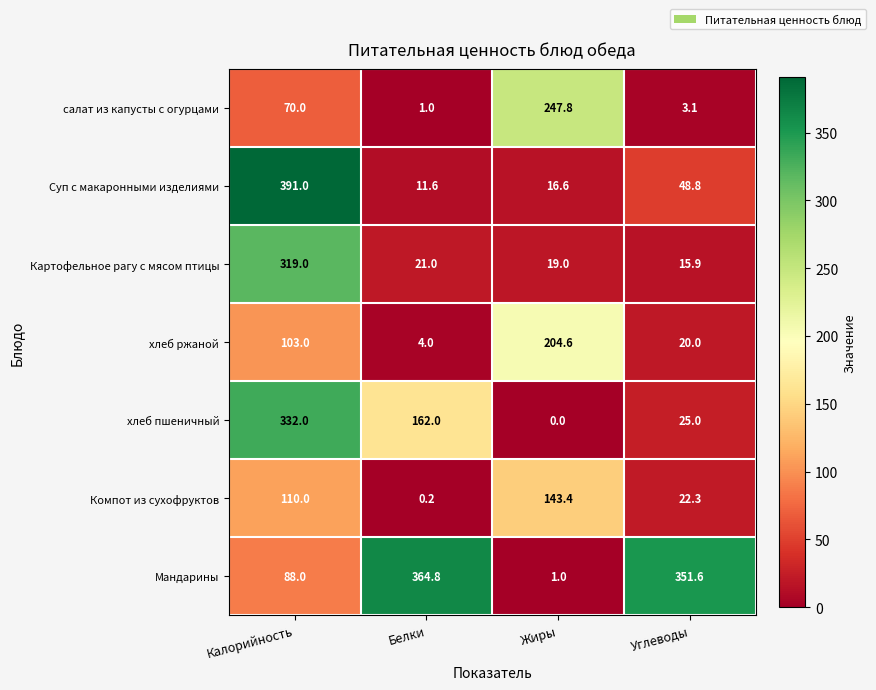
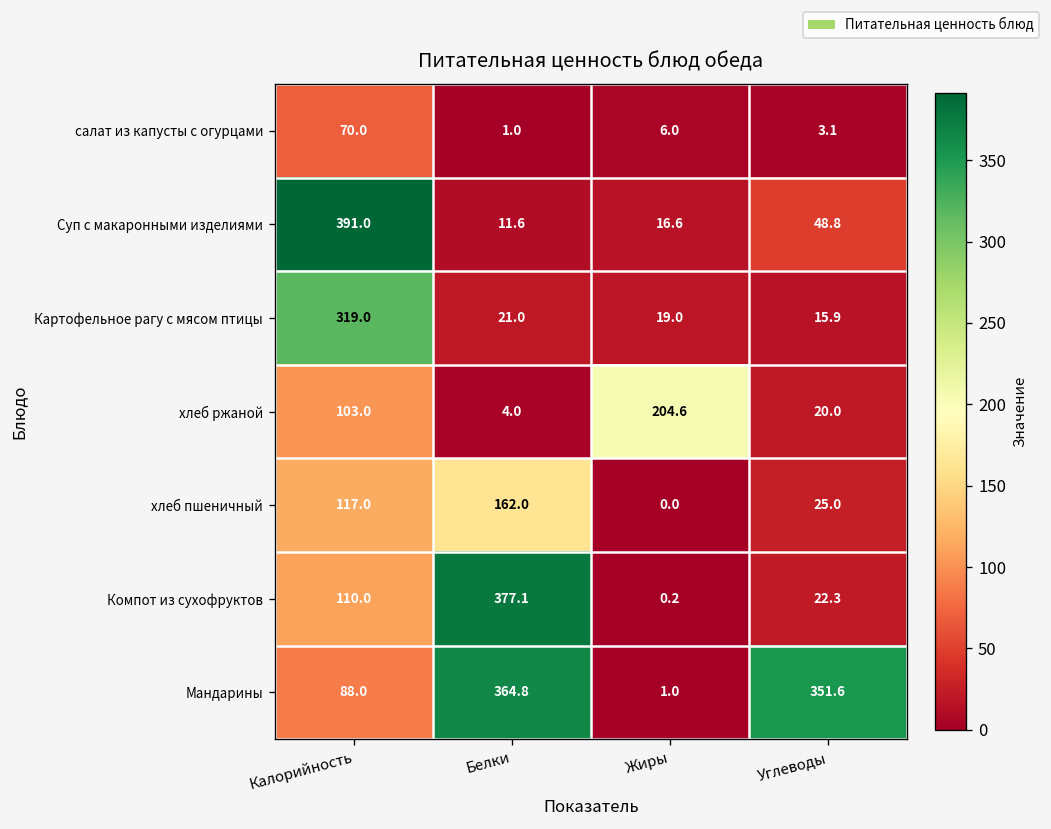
салат из капусты с огурцами, Жиры: 247.8 -> 6.0
хлеб пшеничный, Калорийность: 332.0 -> 117.0
Компот из сухофруктов, Белки: 0.2 -> 377.1
Компот из сухофруктов, Жиры: 143.4 -> 0.2
